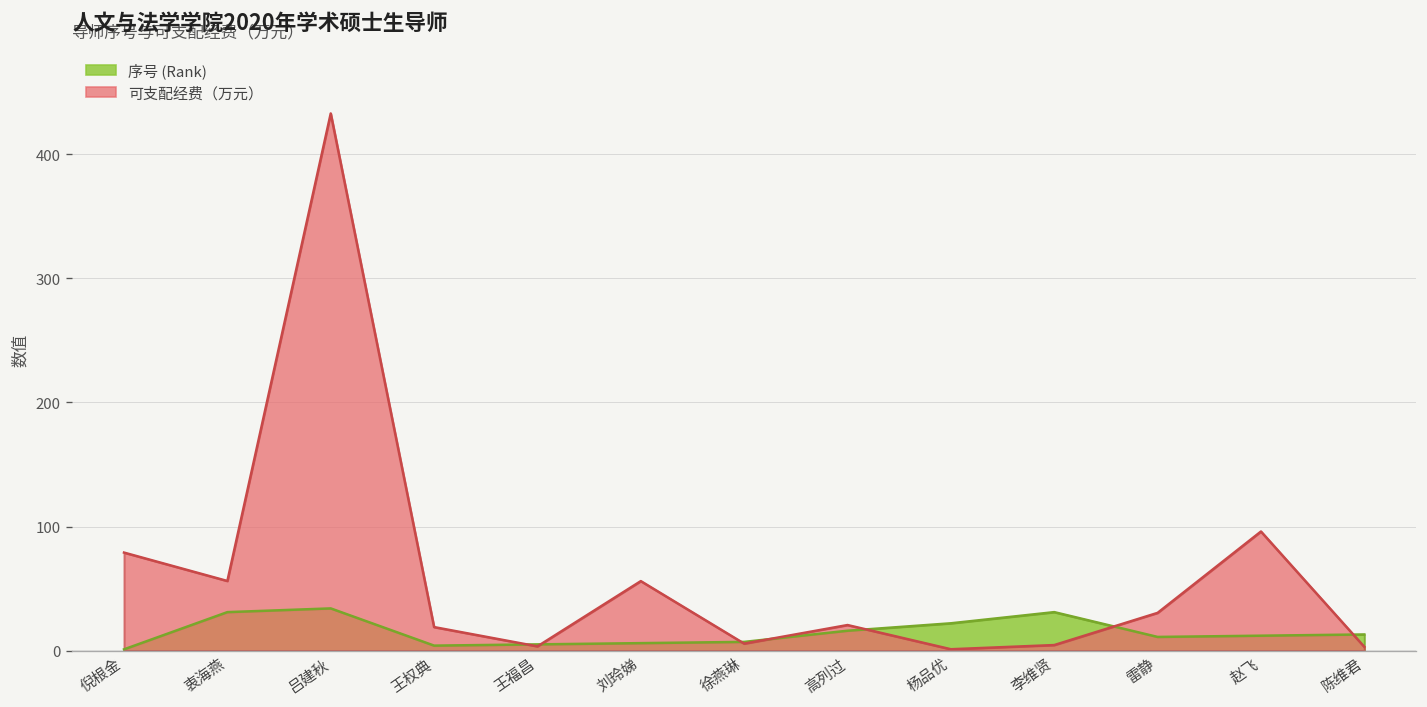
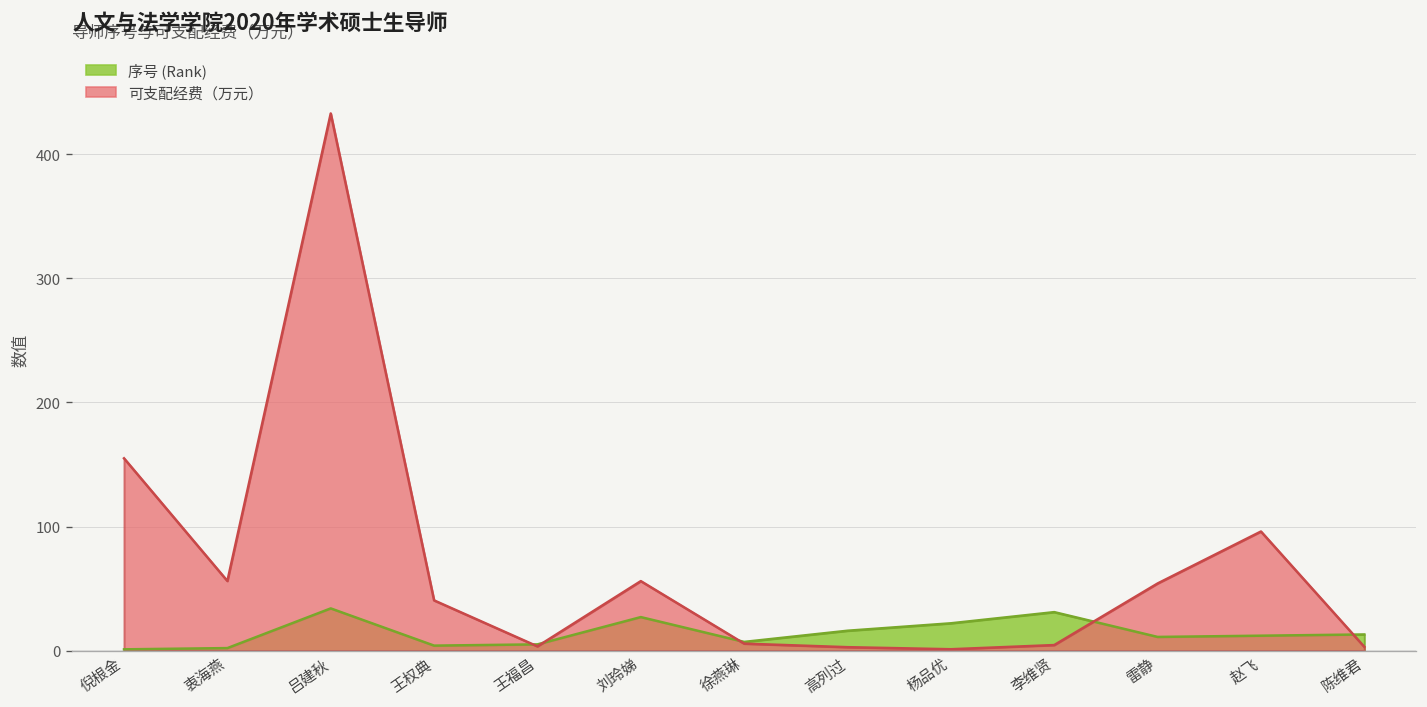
可支配经费（万元）, 倪根金: 79 -> 155
序号 (Rank), 衷海燕: 31 -> 2
可支配经费（万元）, 王权典: 19 -> 40
序号 (Rank), 刘玲娣: 6 -> 27
可支配经费（万元）, 高列过: 21 -> 3
可支配经费（万元）, 雷静: 30 -> 54
